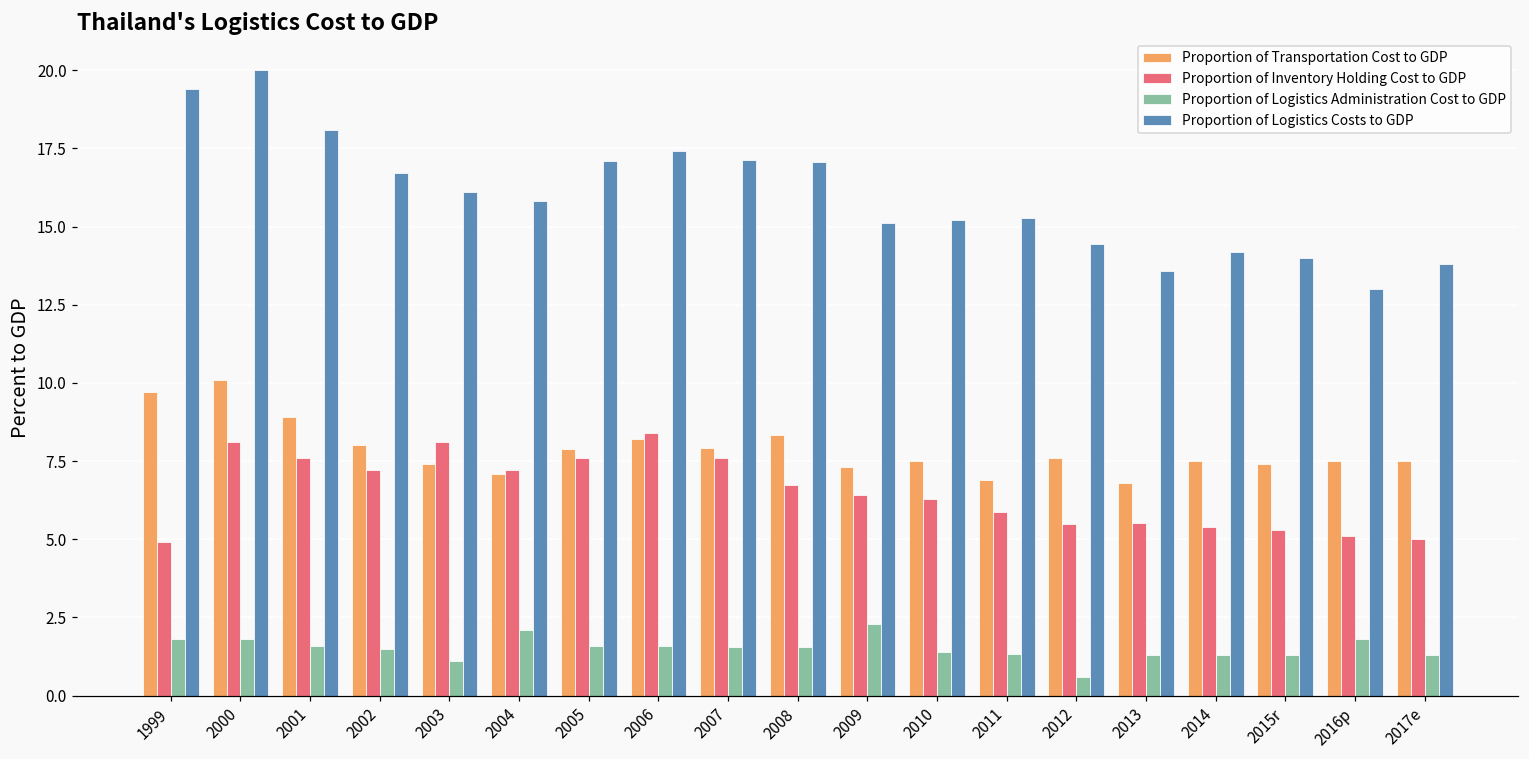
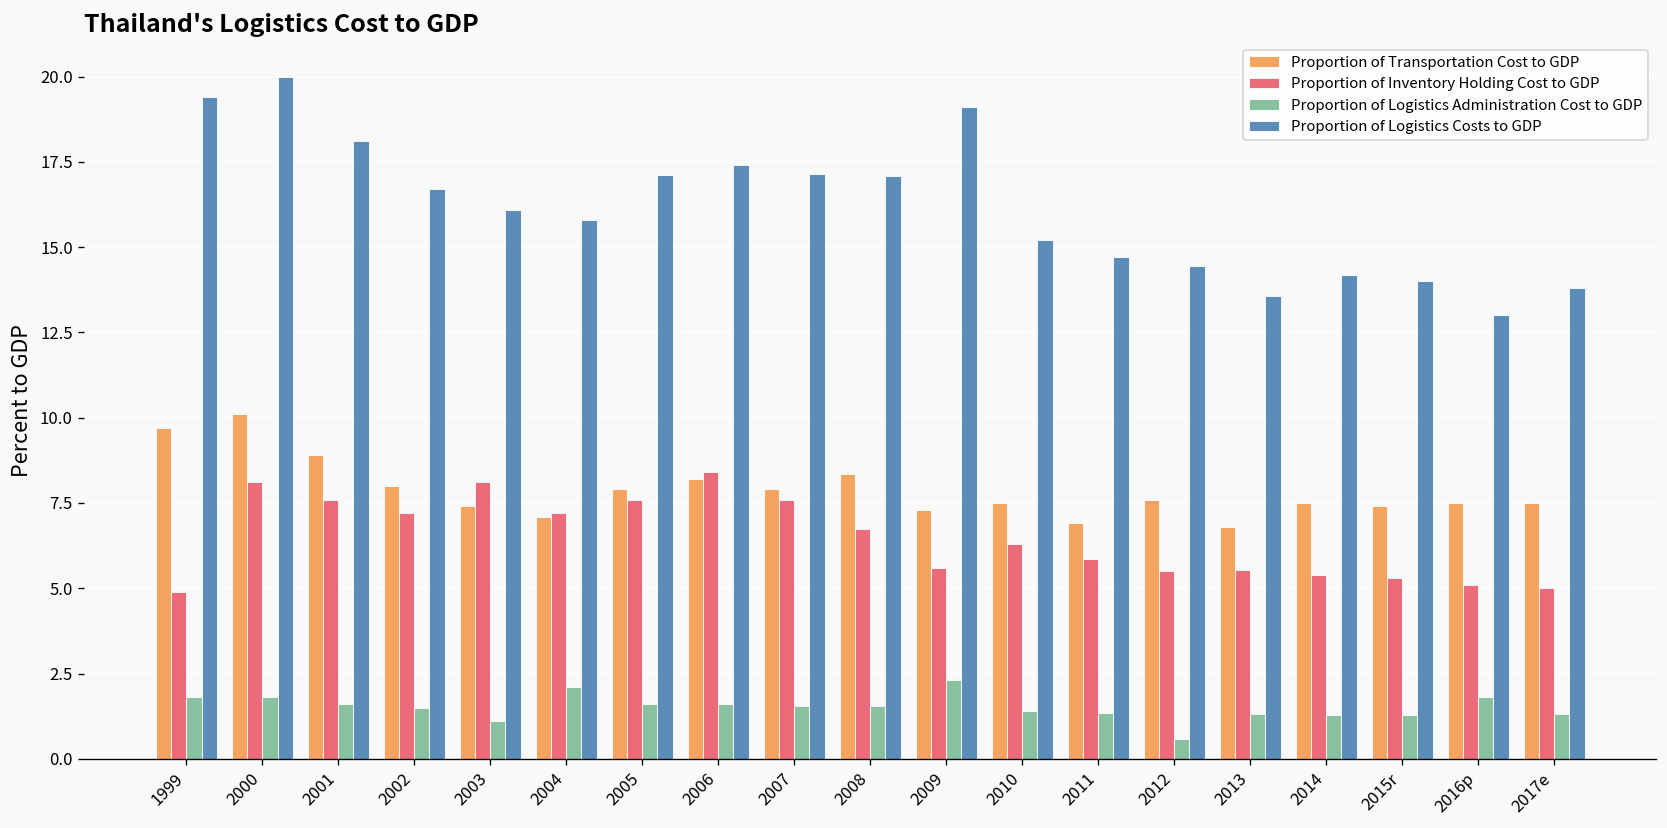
Proportion of Inventory Holding Cost to GDP, 2009: 6.4 -> 5.6
Proportion of Logistics Costs to GDP, 2009: 15.1 -> 19.1
Proportion of Logistics Costs to GDP, 2011: 15.3 -> 14.7
